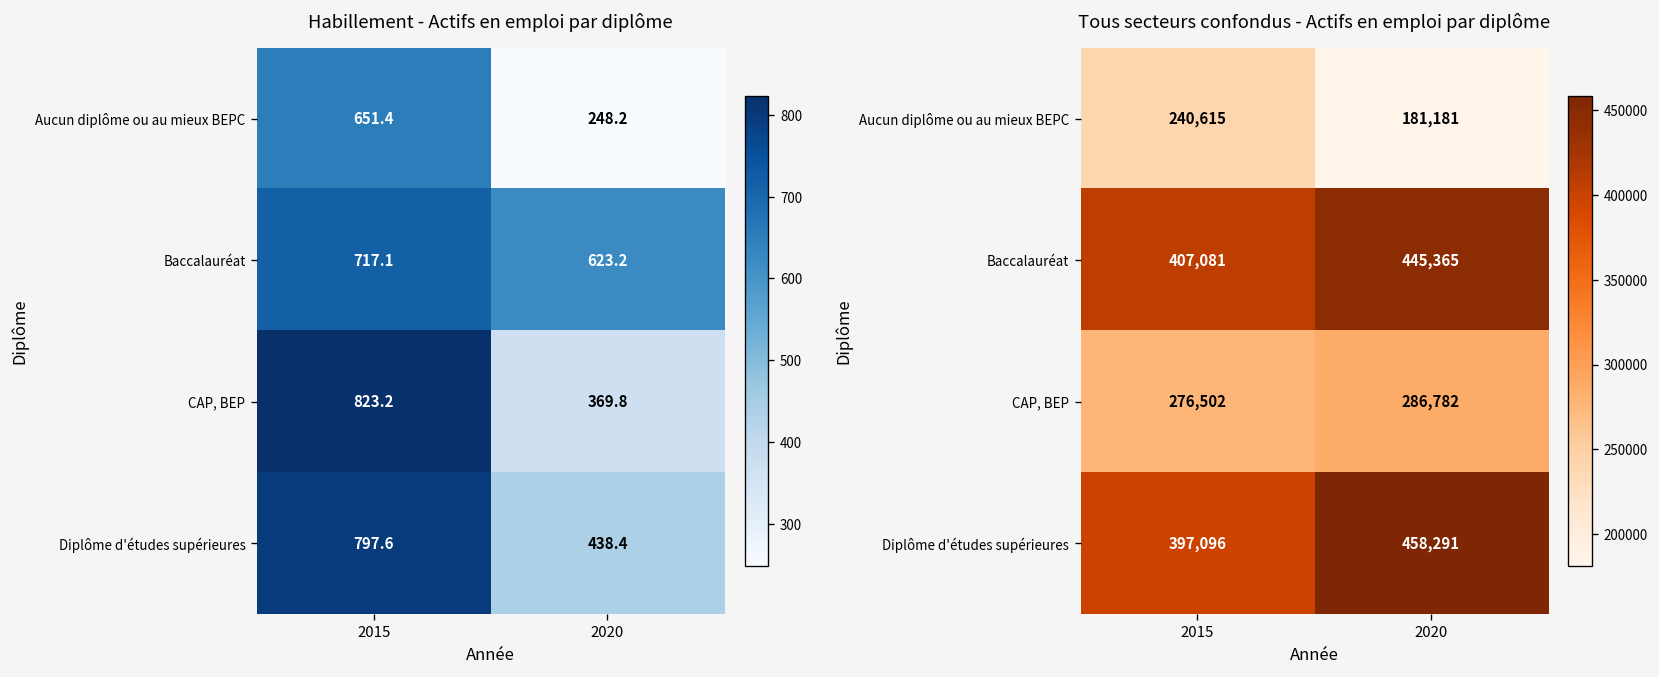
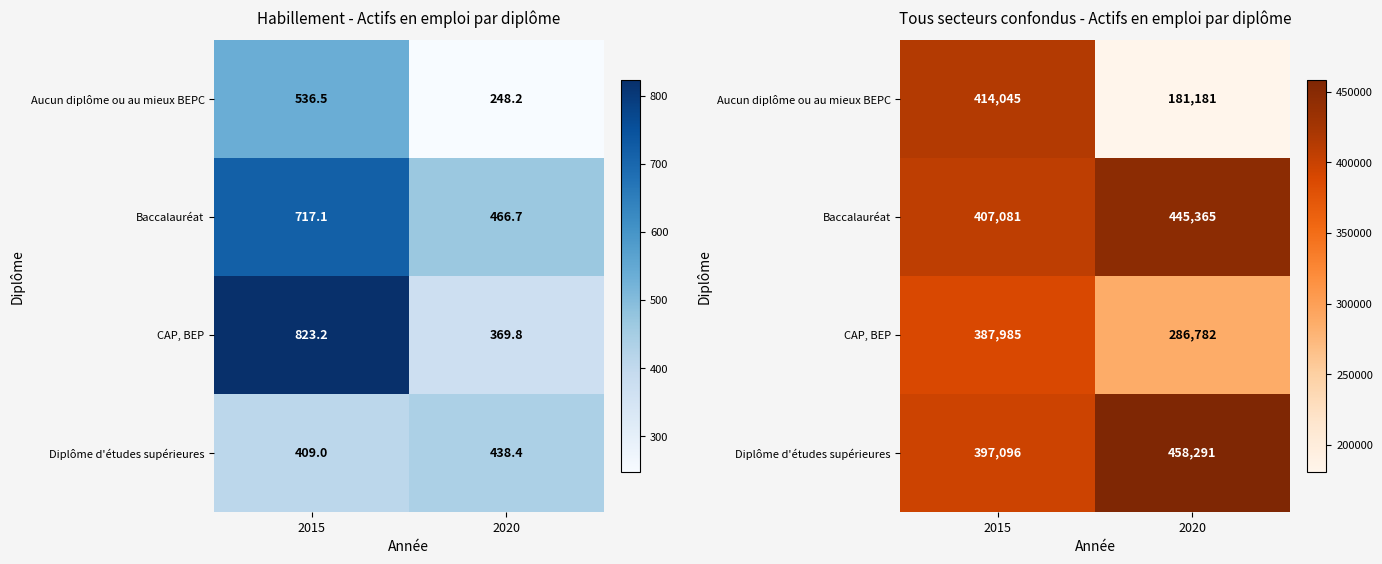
Habillement - Actifs en emploi par diplôme, Aucun diplôme ou au mieux BEPC, 2015: 651.4 -> 536.5
Habillement - Actifs en emploi par diplôme, Baccalauréat, 2020: 623.2 -> 466.7
Habillement - Actifs en emploi par diplôme, Diplôme d'études supérieures, 2015: 797.6 -> 409.0
Tous secteurs confondus - Actifs en emploi par diplôme, Aucun diplôme ou au mieux BEPC, 2015: 240,615 -> 414,045
Tous secteurs confondus - Actifs en emploi par diplôme, CAP, BEP, 2015: 276,502 -> 387,985
